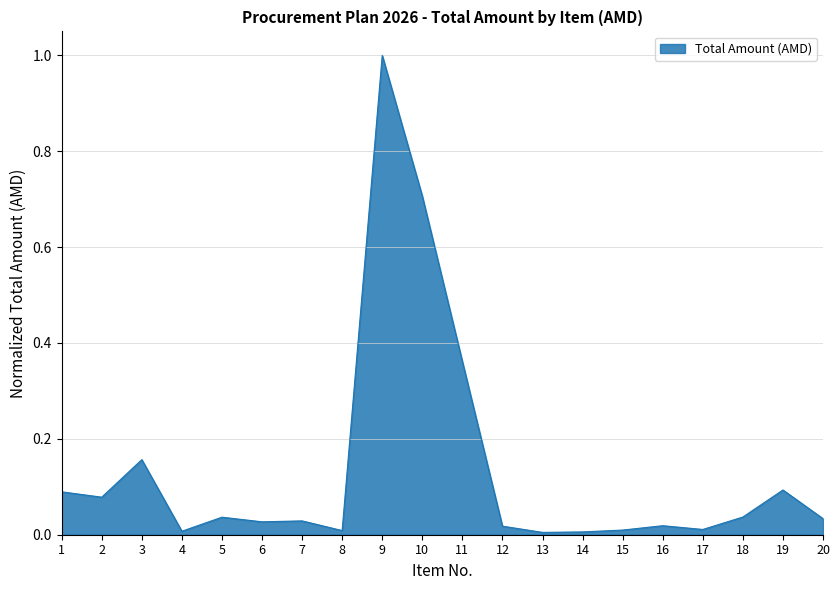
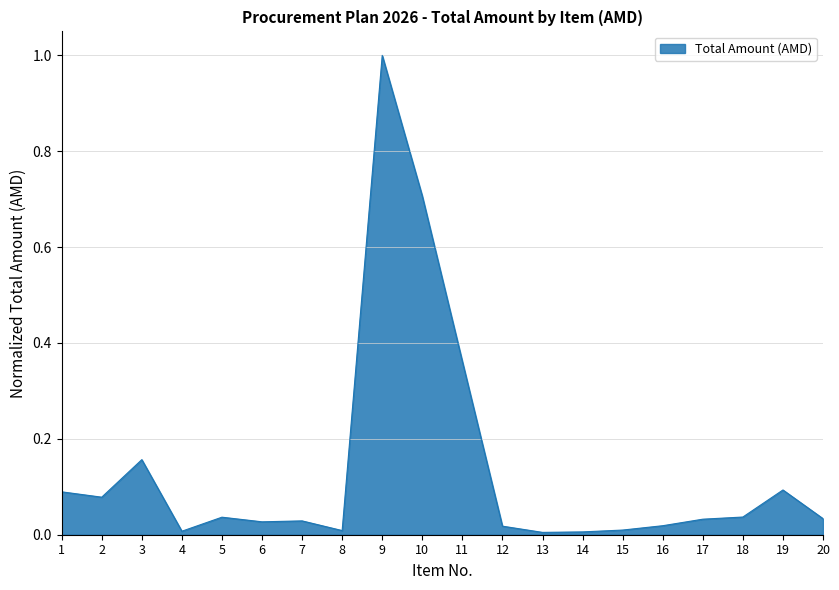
17: 0.01 -> 0.03
